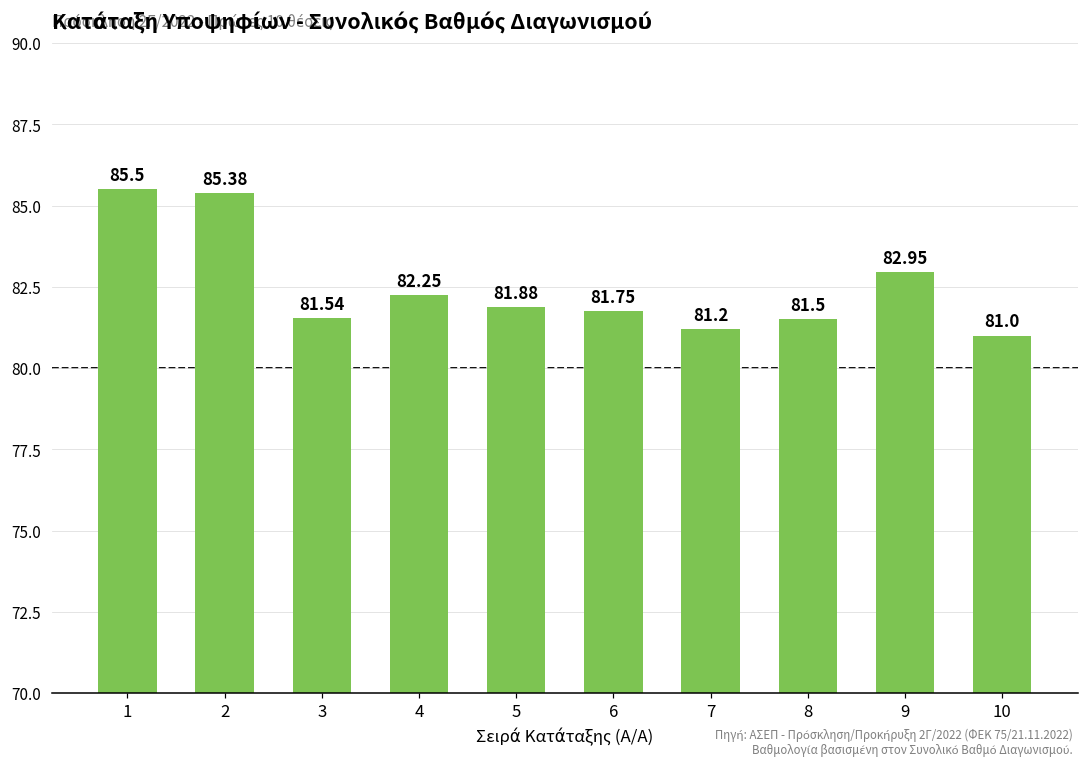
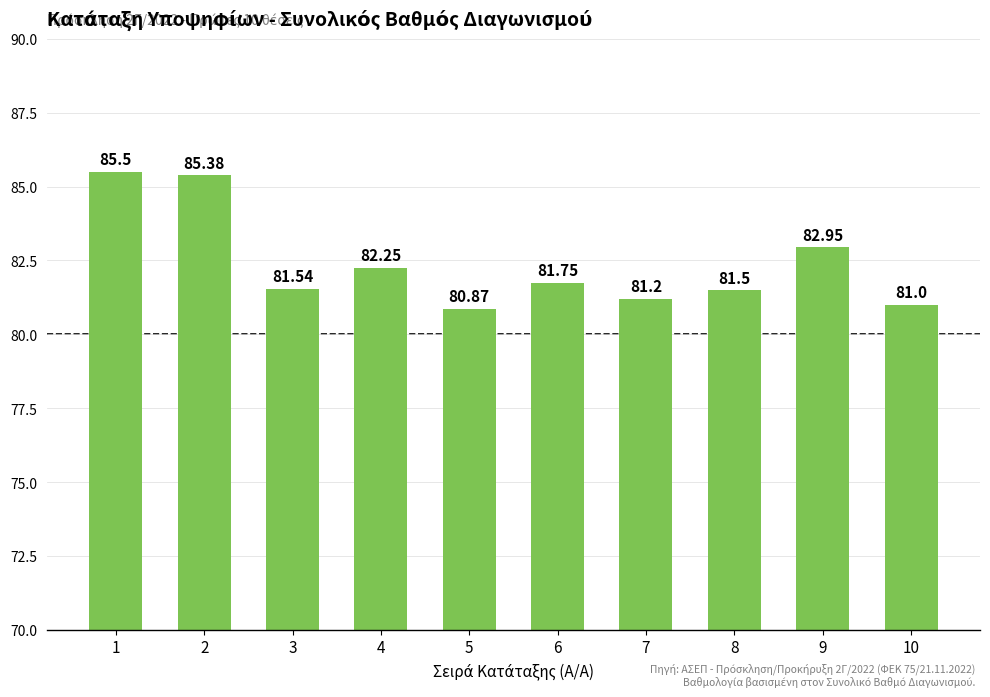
5: 81.88 -> 80.87
